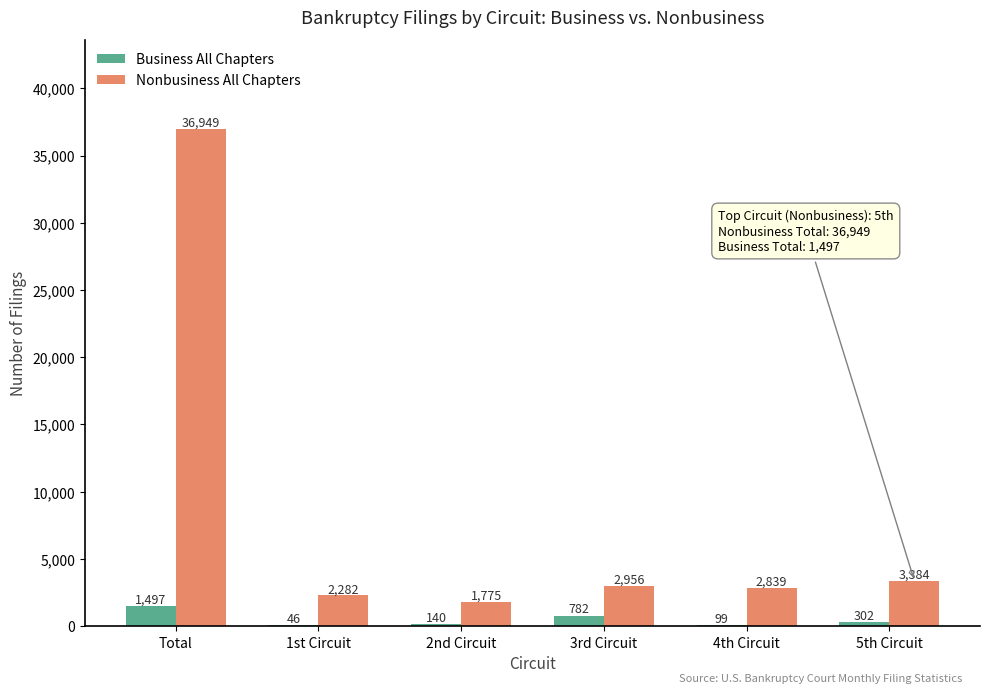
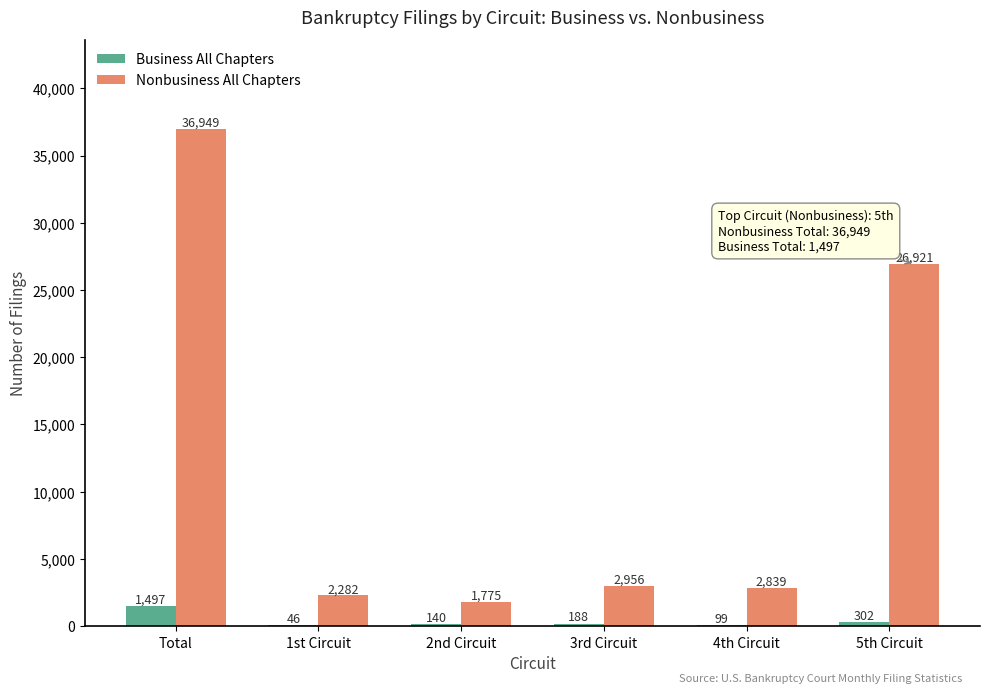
Business All Chapters, 3rd Circuit: 782 -> 188
Nonbusiness All Chapters, 5th Circuit: 3,384 -> 26,921
